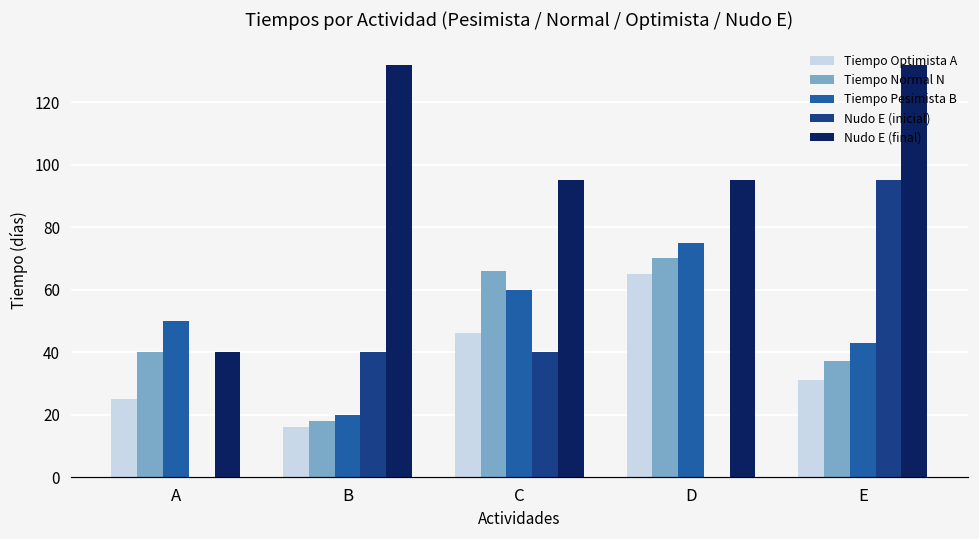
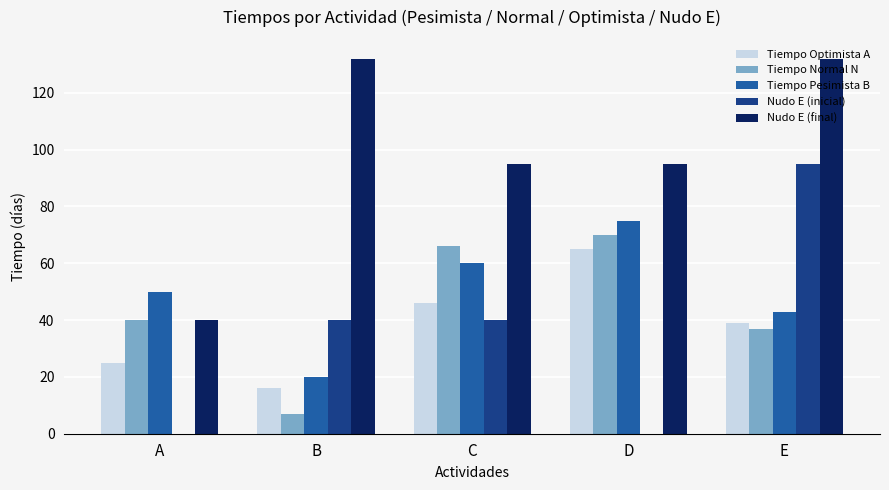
Tiempo Normal N, B: 18 -> 7
Tiempo Optimista A, E: 31 -> 39
